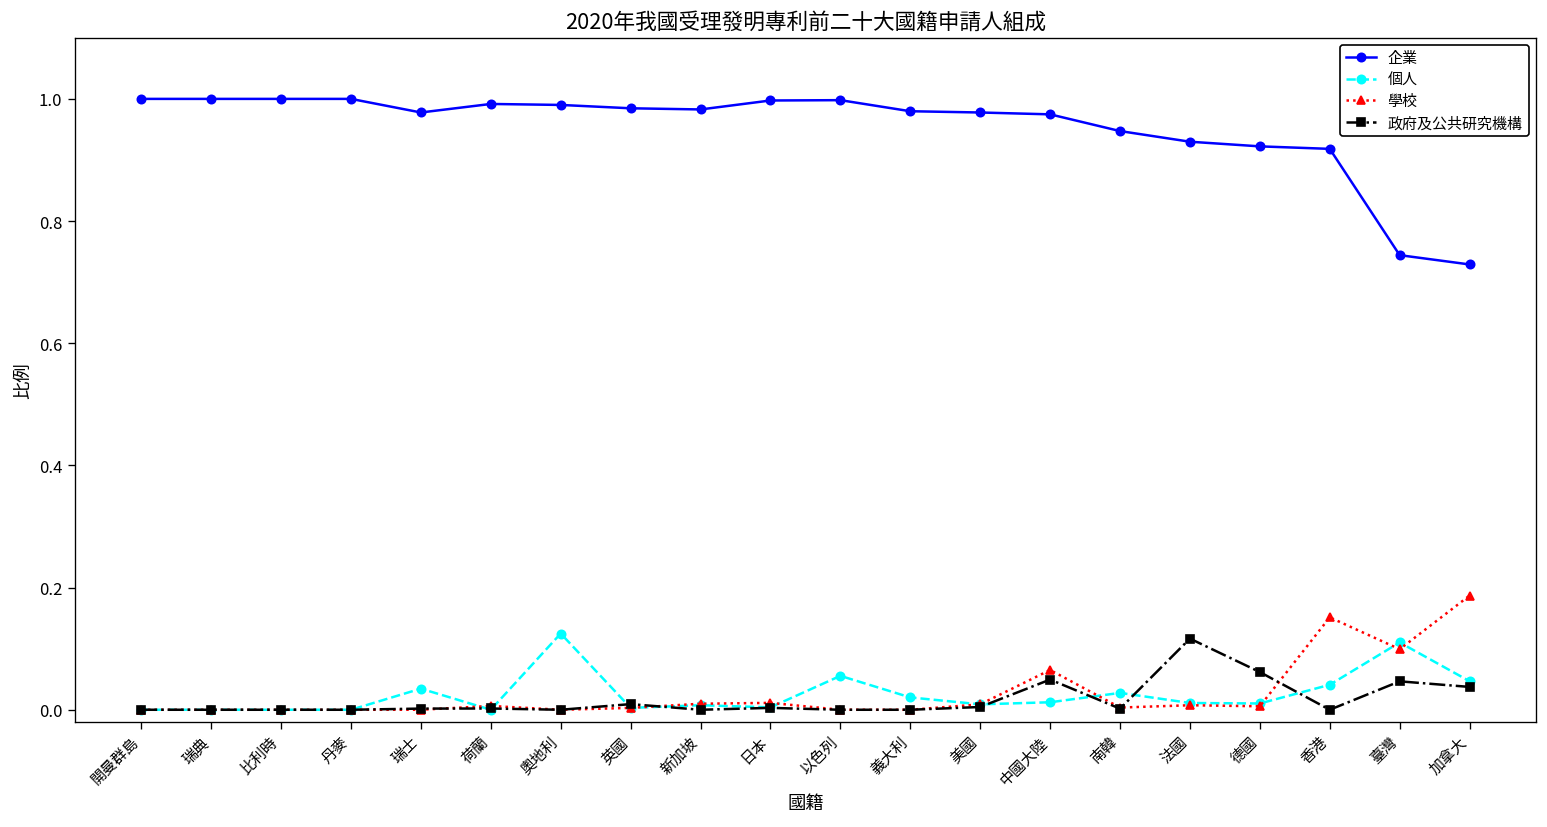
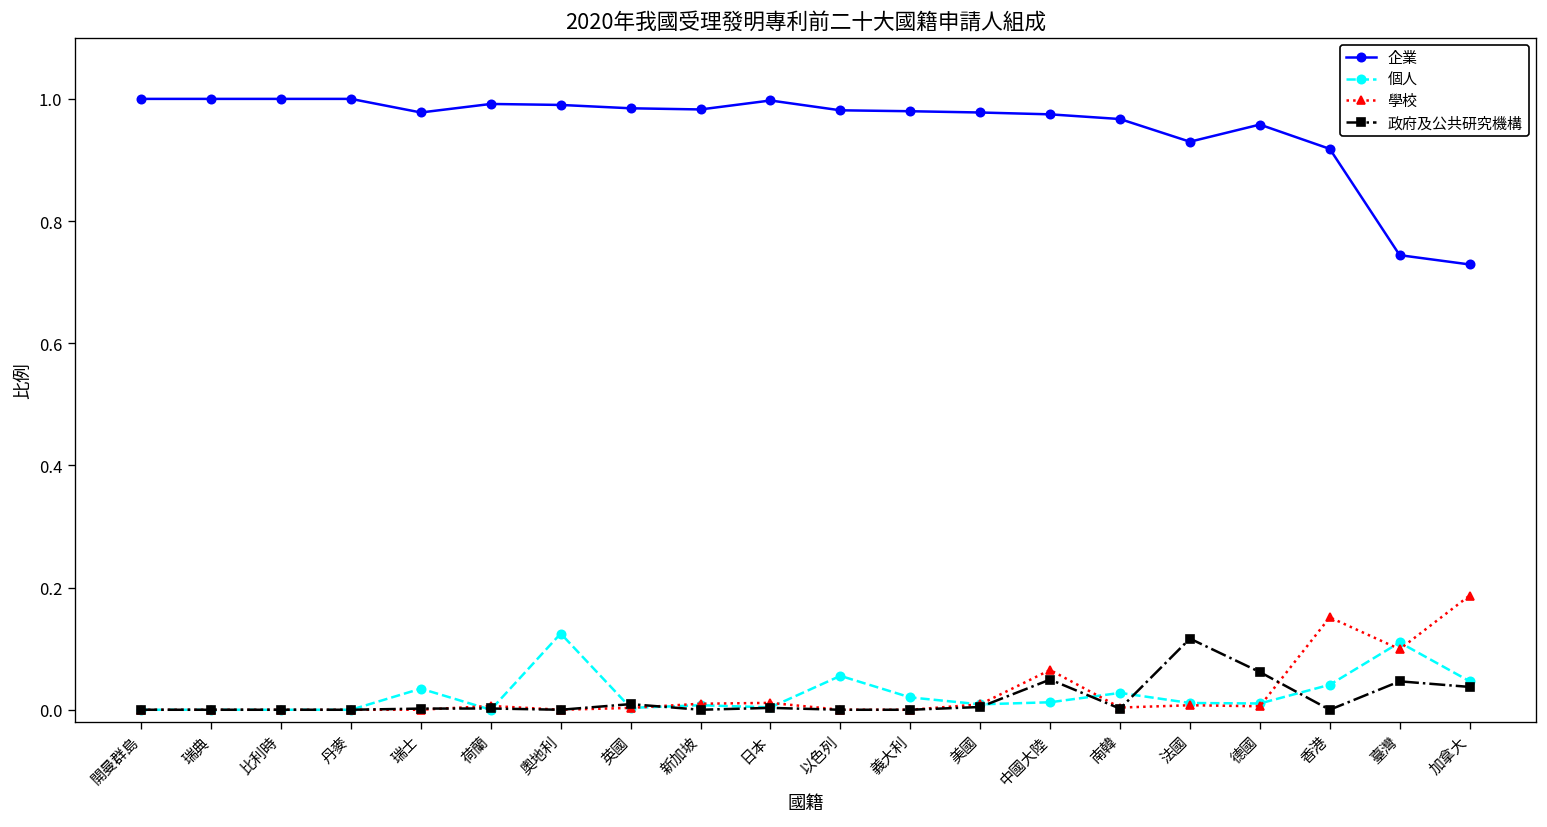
企業, 以色列: 1.00 -> 0.98
企業, 南韓: 0.95 -> 0.97
企業, 德國: 0.92 -> 0.96
